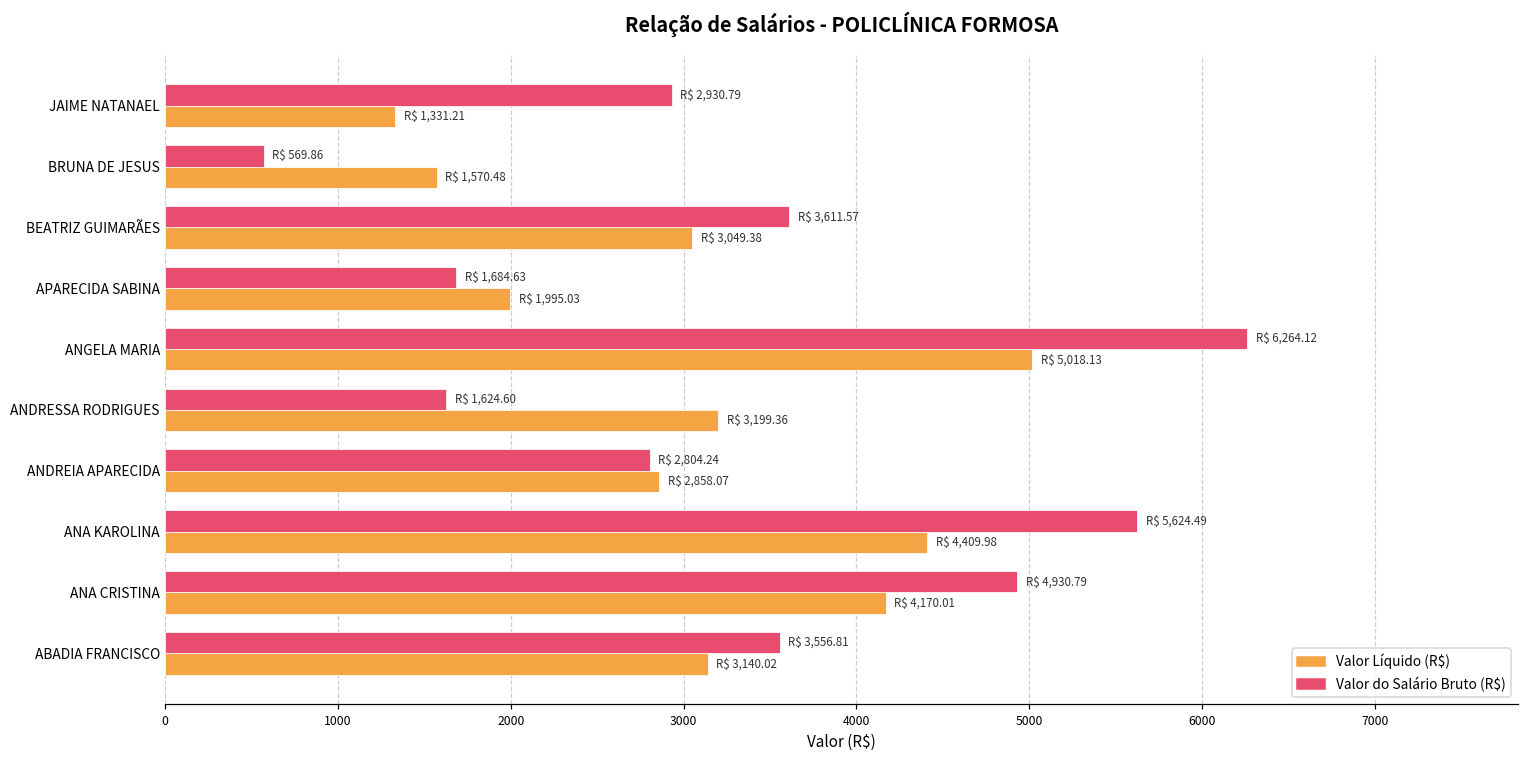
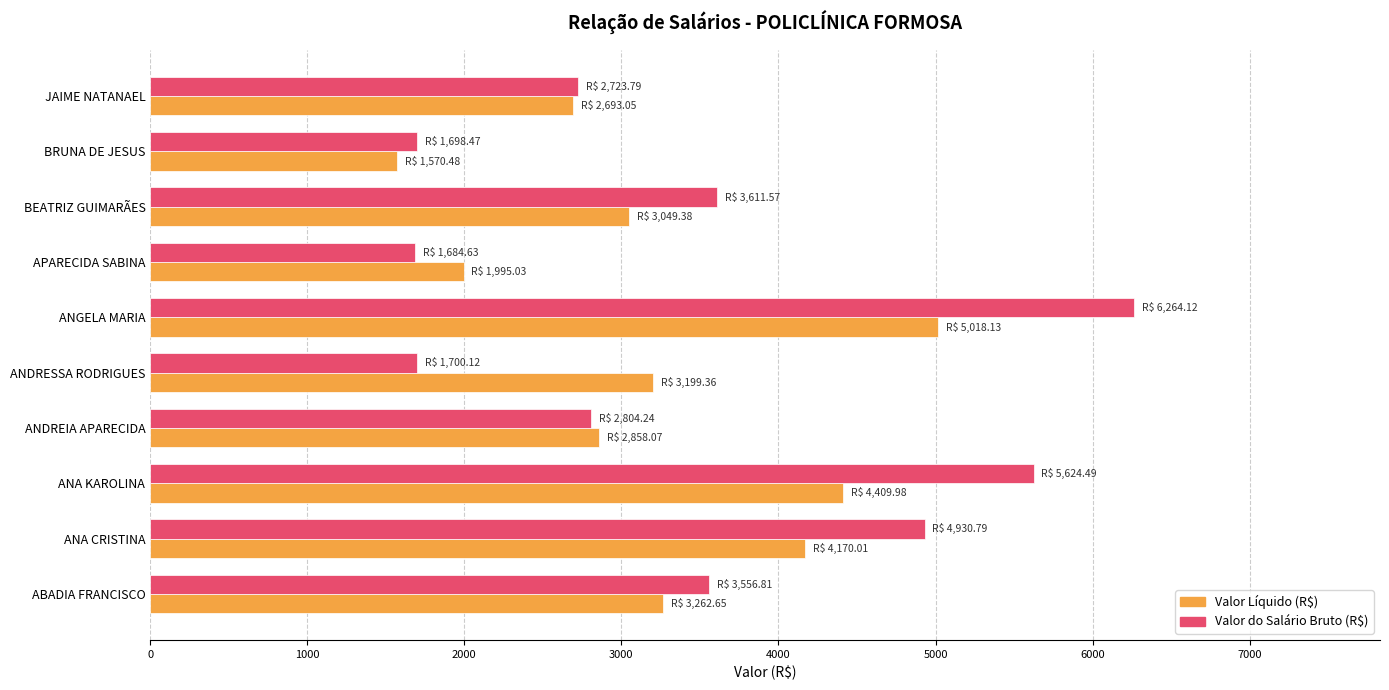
Valor do Salário Bruto (R$), JAIME NATANAEL: 2,930.79 -> 2,723.79
Valor Líquido (R$), JAIME NATANAEL: 1,331.21 -> 2,693.05
Valor do Salário Bruto (R$), BRUNA DE JESUS: 569.86 -> 1,698.47
Valor do Salário Bruto (R$), ANDRESSA RODRIGUES: 1,624.60 -> 1,700.12
Valor Líquido (R$), ABADIA FRANCISCO: 3,140.02 -> 3,262.65
